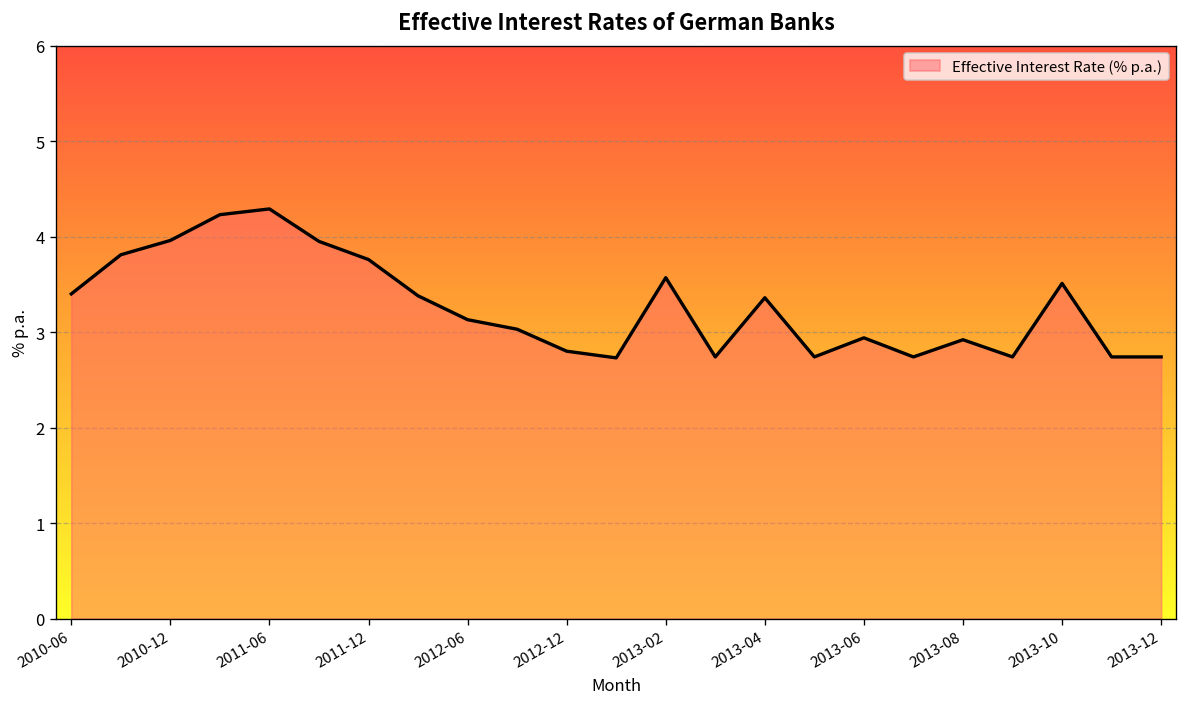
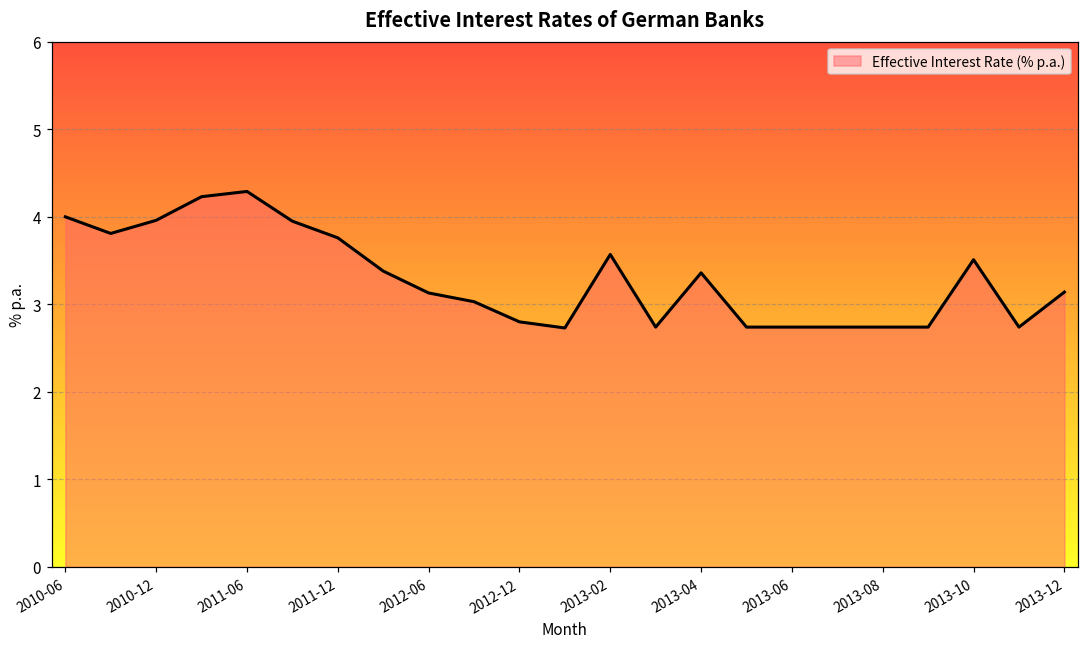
2010-06: 3.4 -> 4.0
2013-06: 2.9 -> 2.7
2013-08: 2.9 -> 2.7
2013-12: 2.7 -> 3.1
